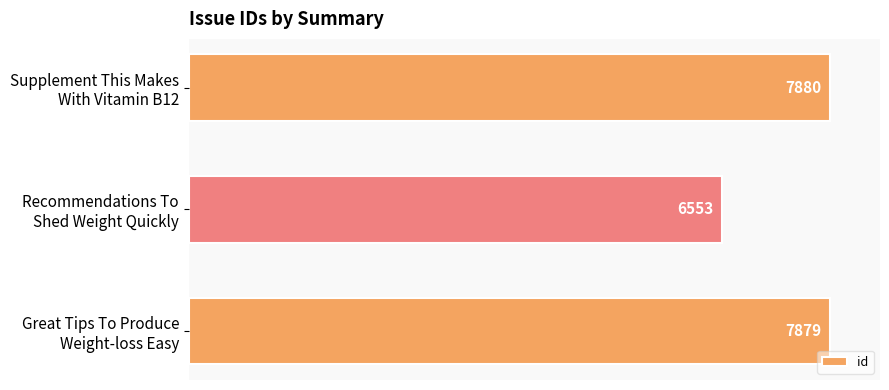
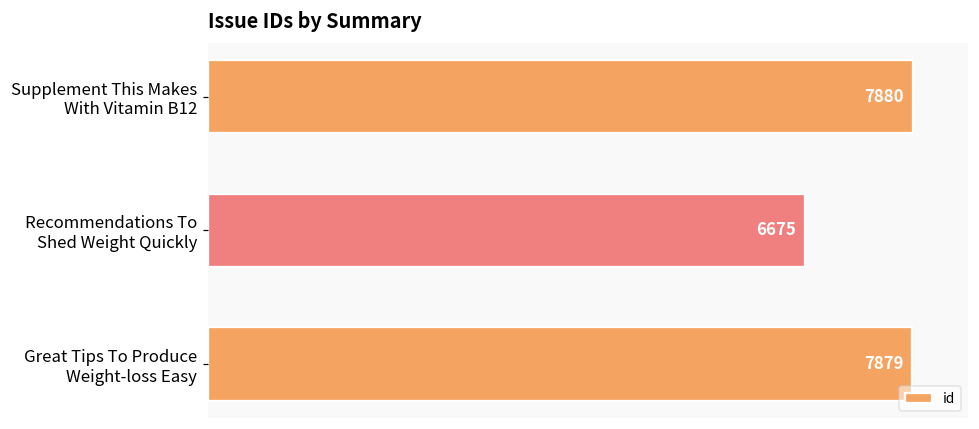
Recommendations To Shed Weight Quickly: 6553 -> 6675
